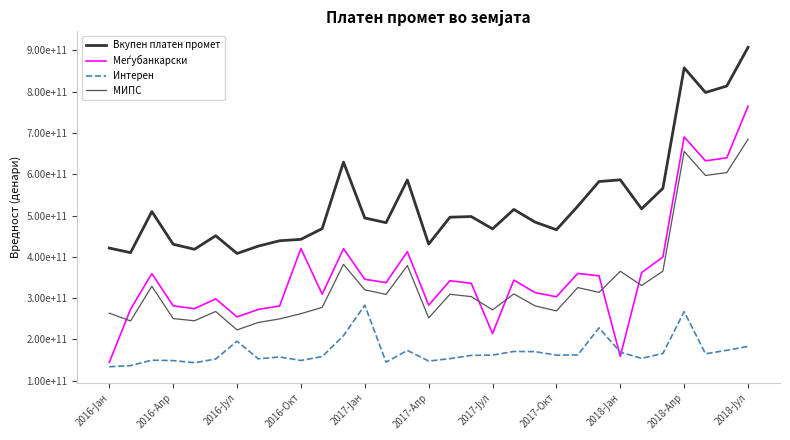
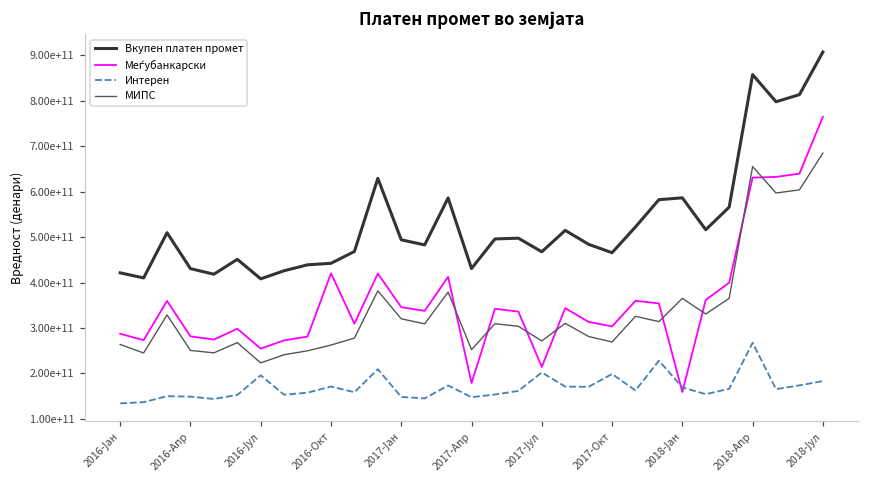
Меѓубанкарски, 2016-Јан: 140000000000 -> 290000000000
Интерен, 2016-Окт: 150000000000 -> 170000000000
Интерен, 2017-Јан: 280000000000 -> 150000000000
Меѓубанкарски, 2017-Апр: 280000000000 -> 180000000000
Интерен, 2017-Јул: 160000000000 -> 200000000000
Интерен, 2017-Окт: 160000000000 -> 200000000000
Меѓубанкарски, 2018-Апр: 690000000000 -> 630000000000
